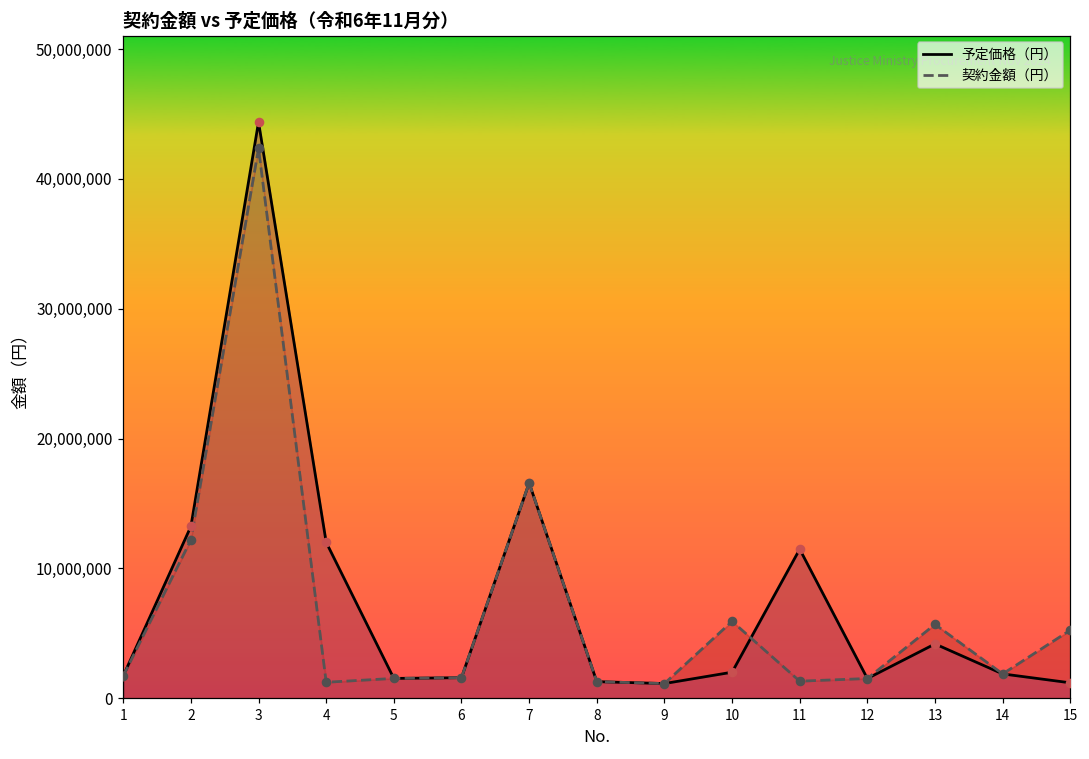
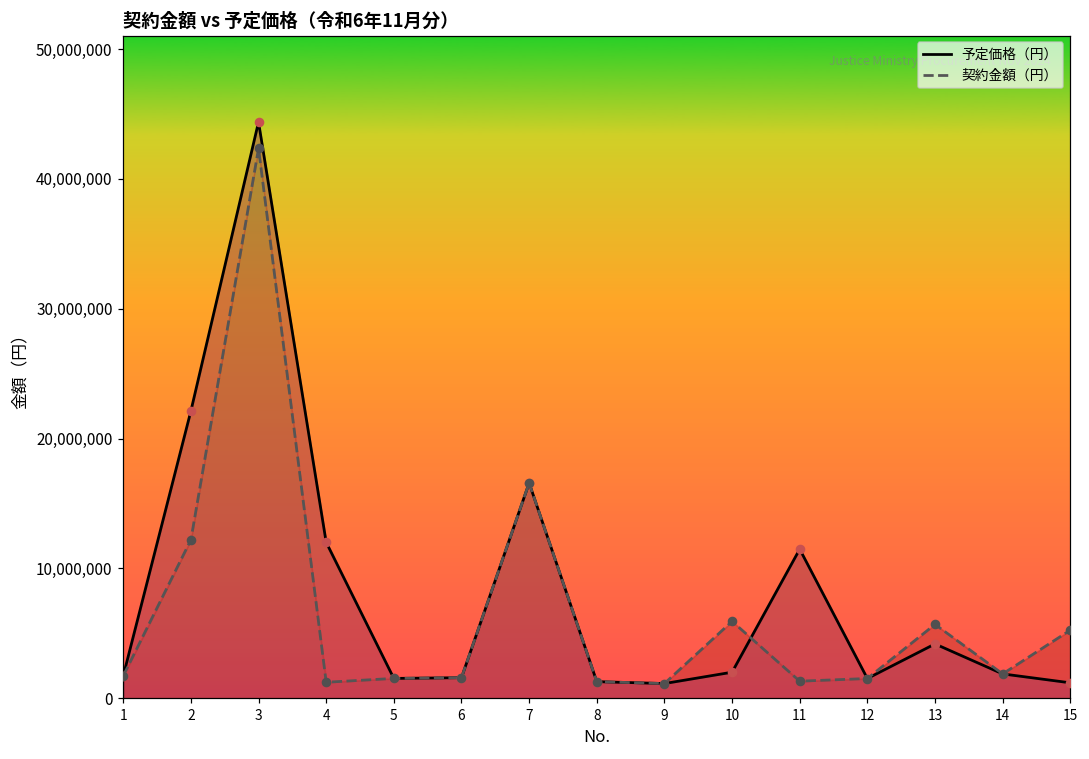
予定価格（円）, 2: 13,200,000 -> 22,100,000
